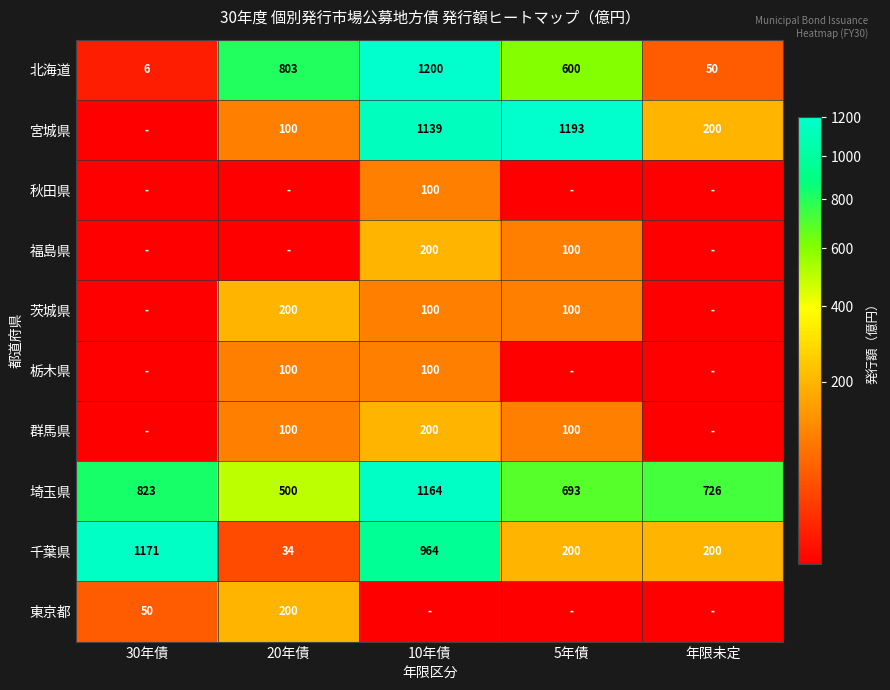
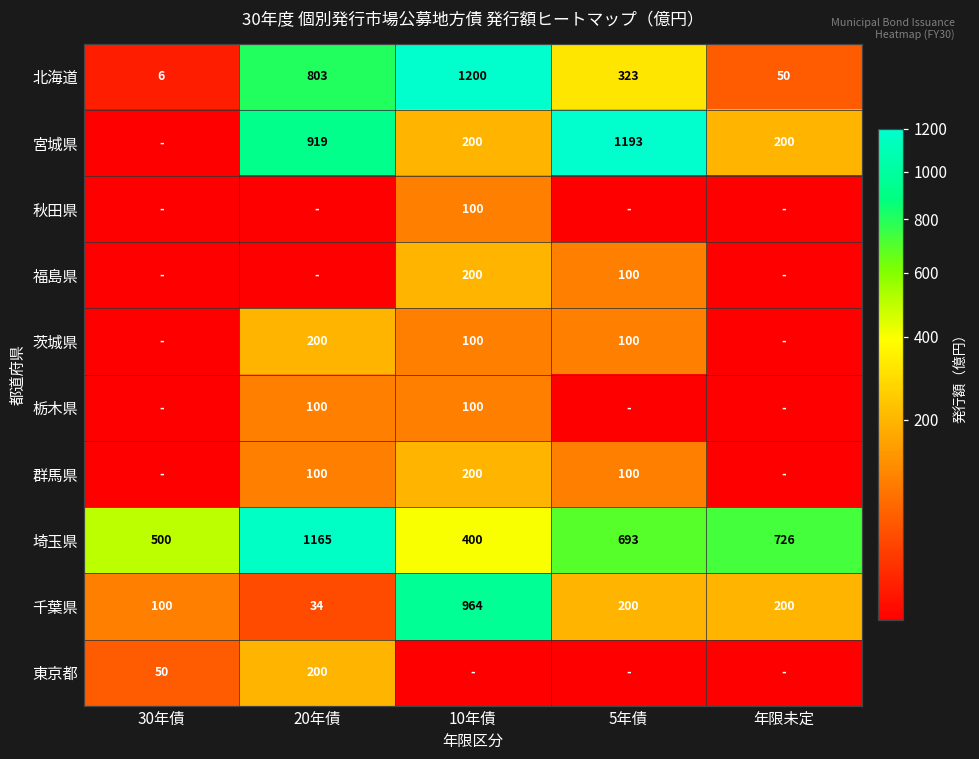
北海道, 5年債: 600 -> 323
宮城県, 20年債: 100 -> 919
宮城県, 10年債: 1139 -> 200
埼玉県, 30年債: 823 -> 500
埼玉県, 20年債: 500 -> 1165
埼玉県, 10年債: 1164 -> 400
千葉県, 30年債: 1171 -> 100
